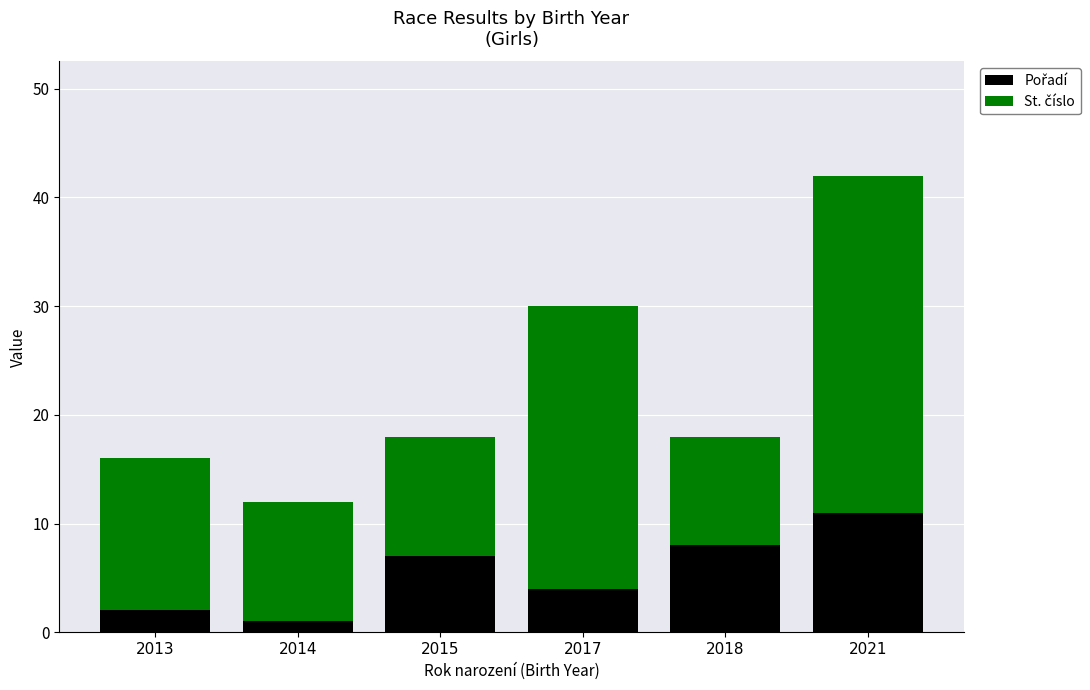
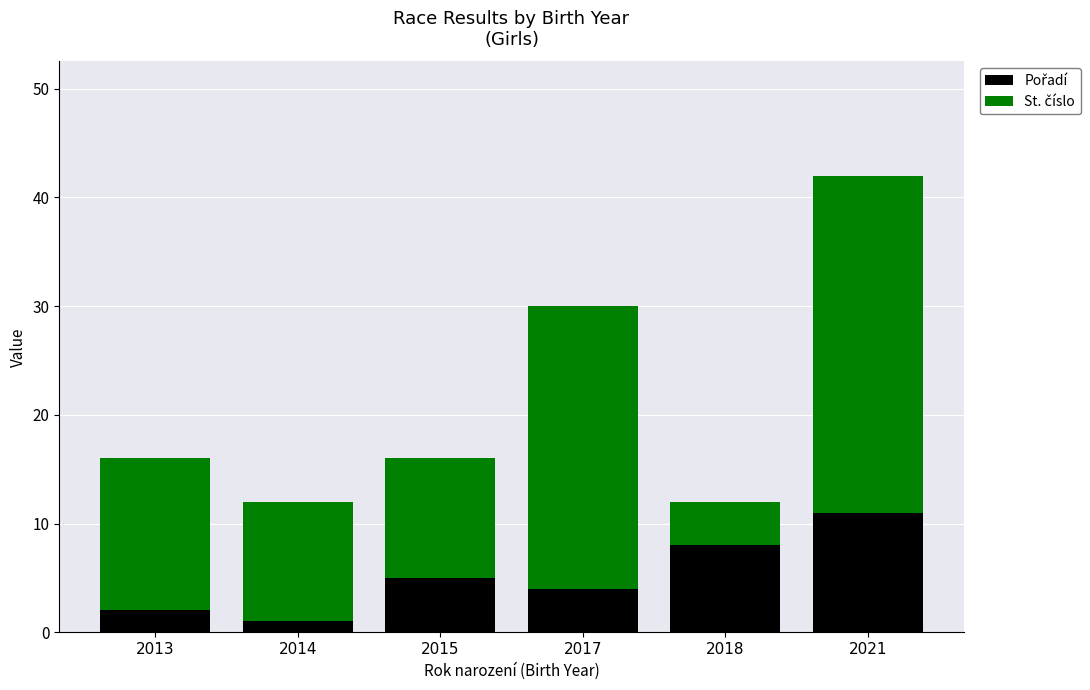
Pořadí, 2015: 7 -> 5
St. číslo, 2018: 10 -> 4
